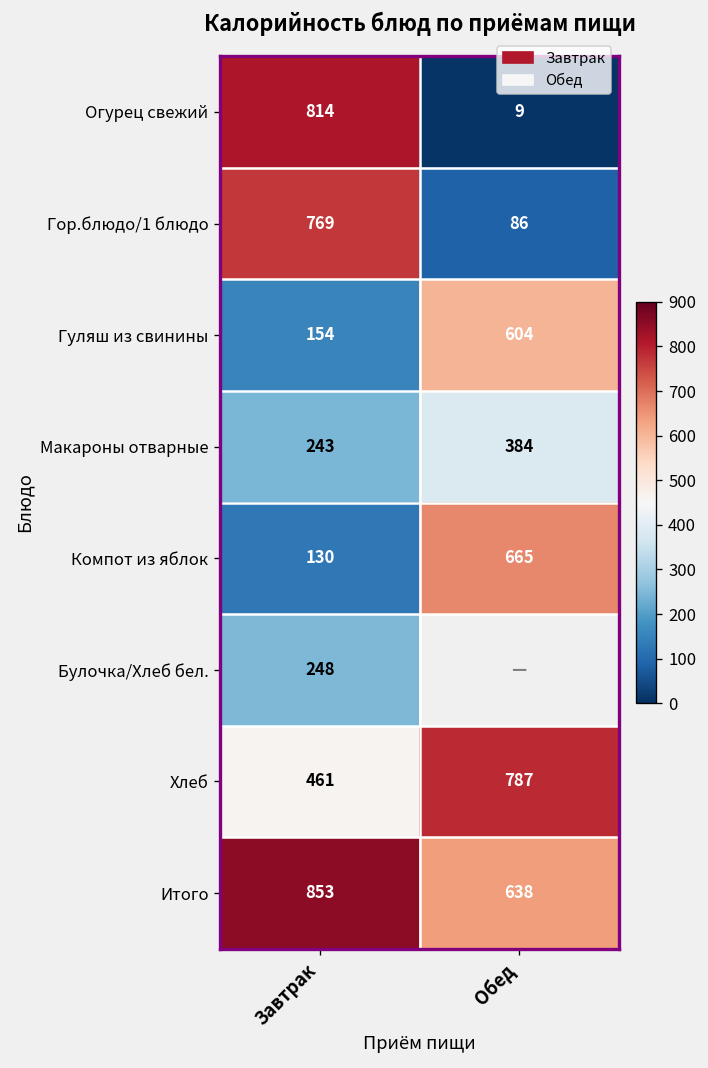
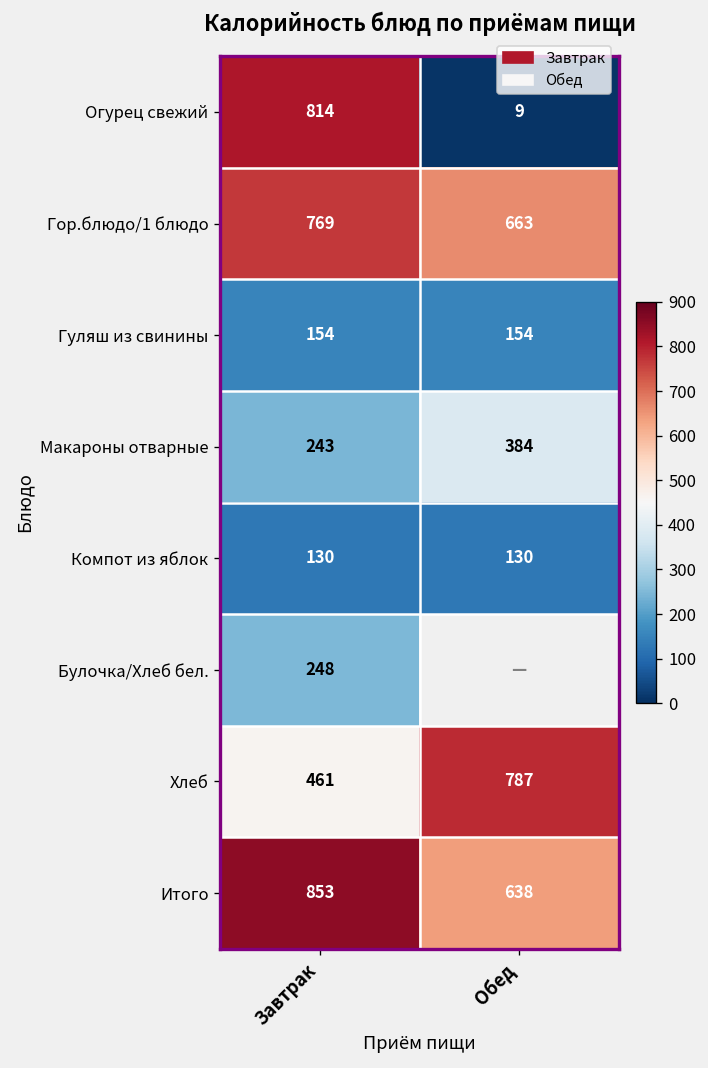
Гор.блюдо/1 блюдо, Обед: 86 -> 663
Гуляш из свинины, Обед: 604 -> 154
Компот из яблок, Обед: 665 -> 130
